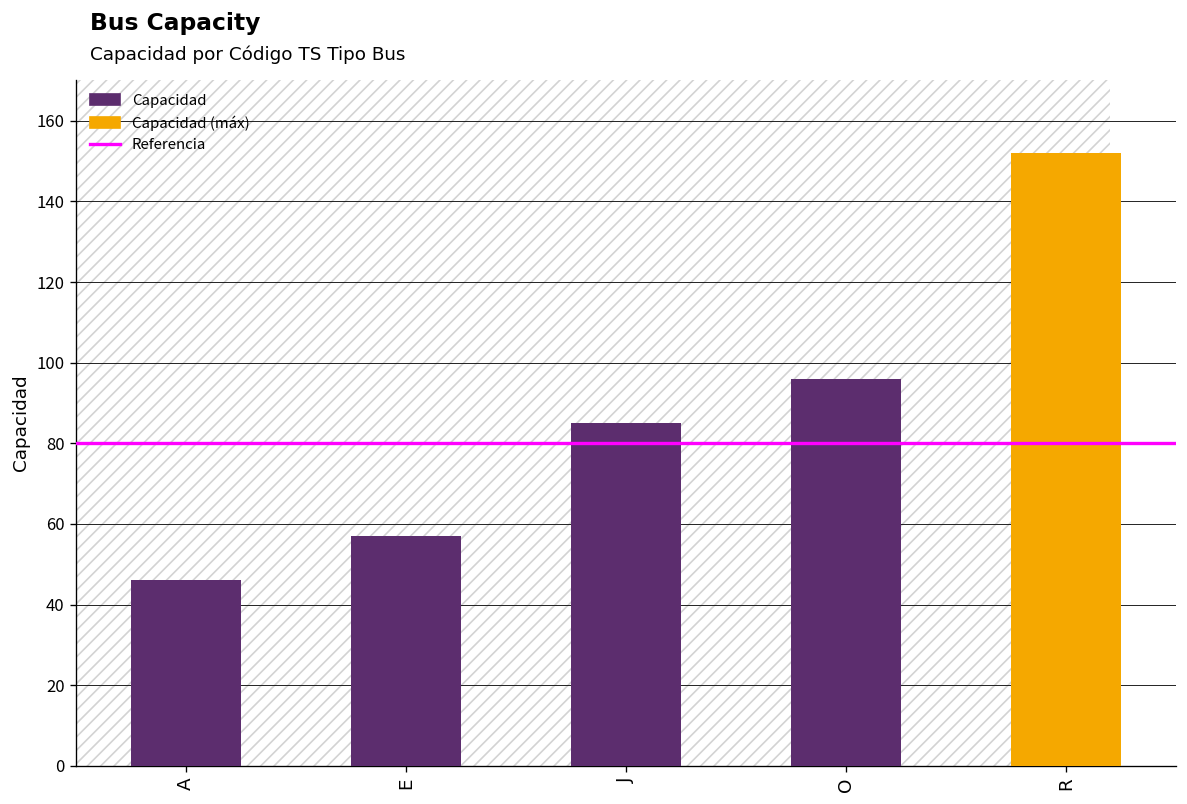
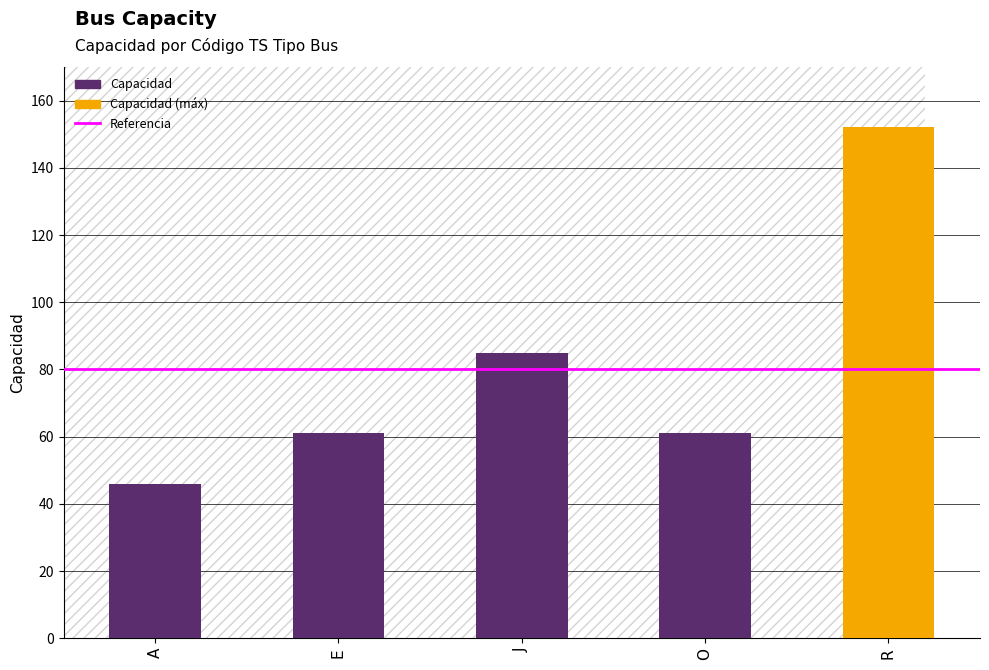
E: 57 -> 61
O: 96 -> 61
